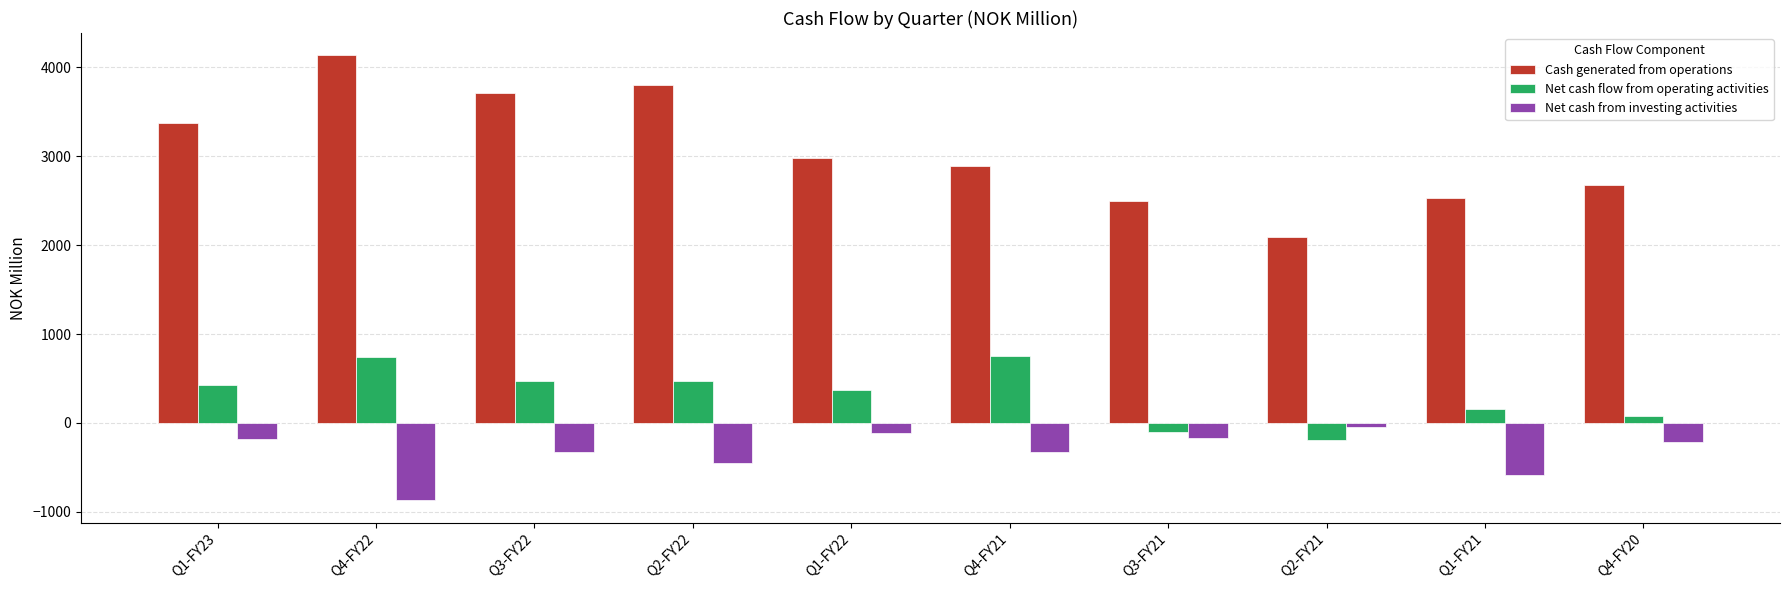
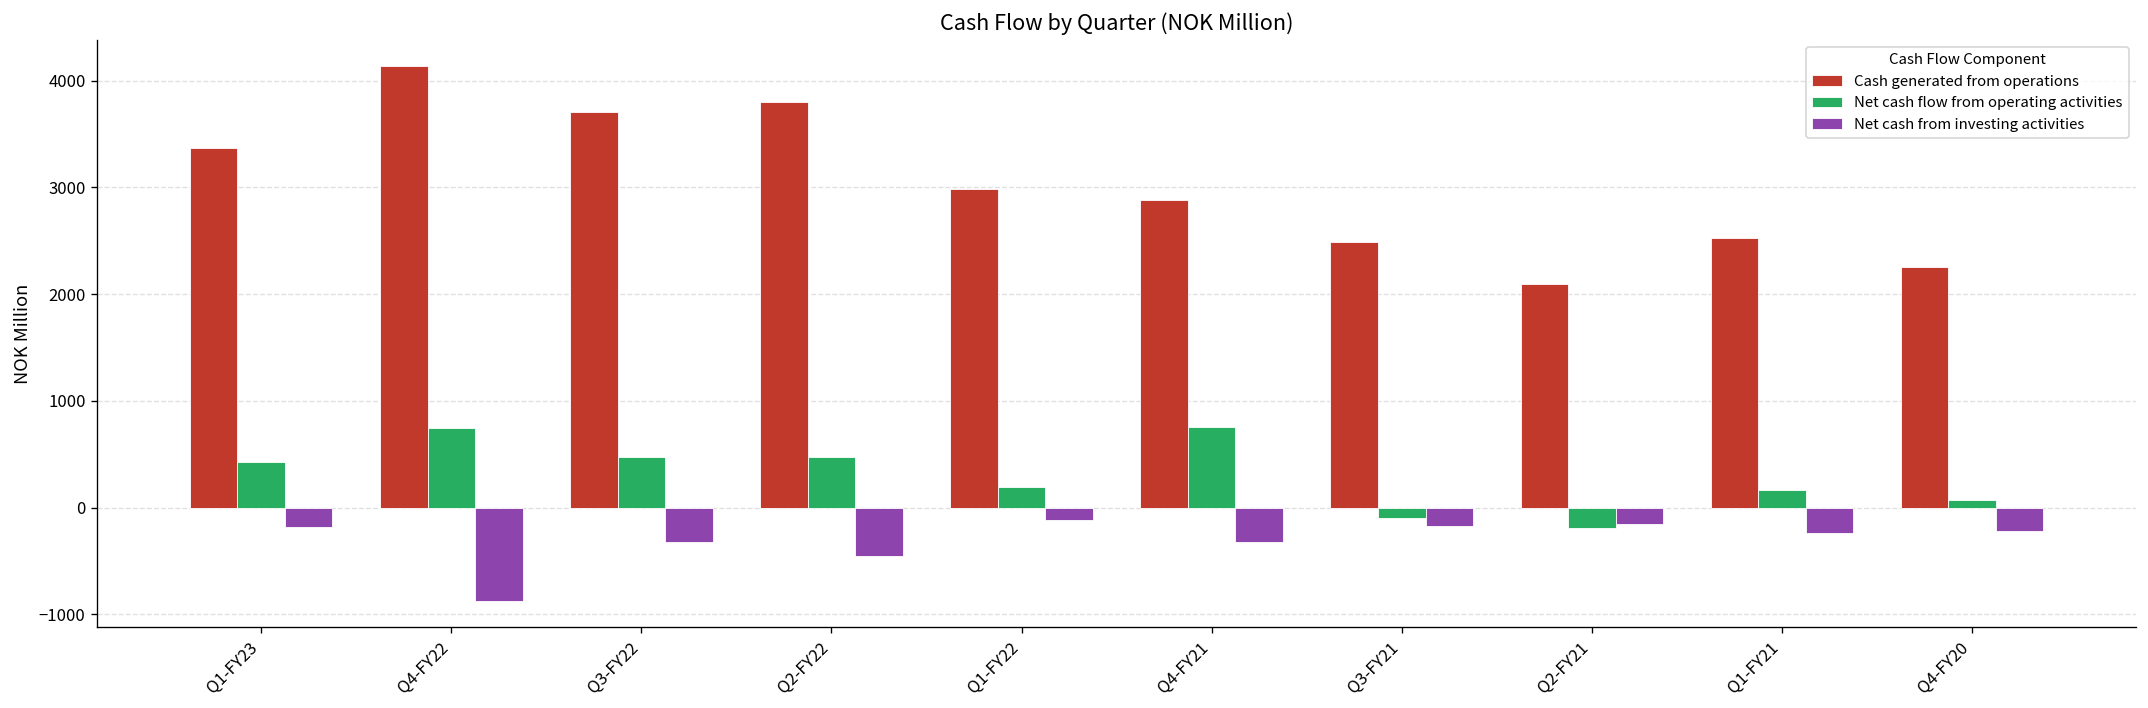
Net cash flow from operating activities, Q1-FY22: 400 -> 200
Net cash from investing activities, Q2-FY21: 0 -> -200
Net cash from investing activities, Q1-FY21: -600 -> -200
Cash generated from operations, Q4-FY20: 2700 -> 2300
